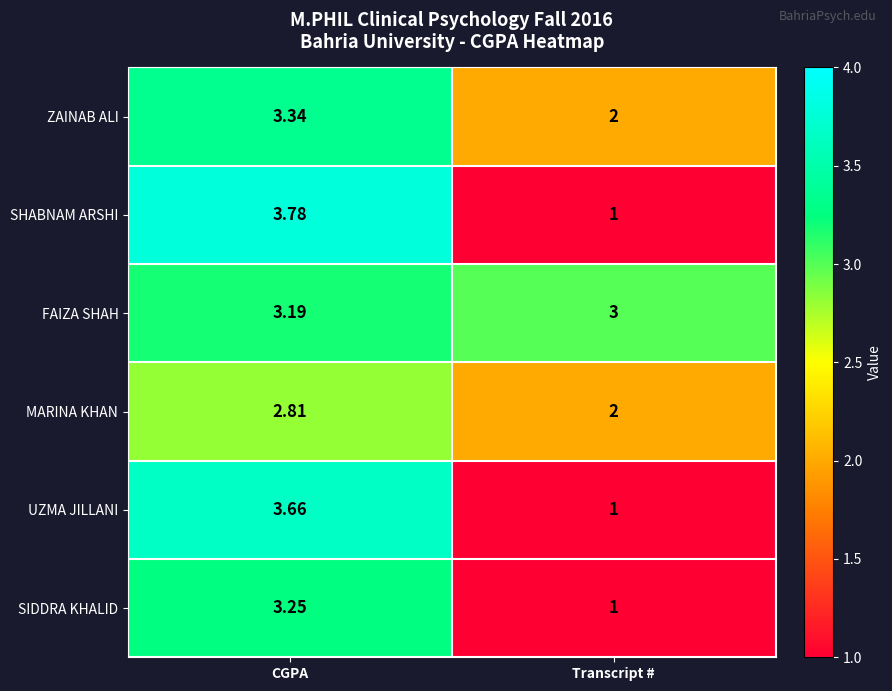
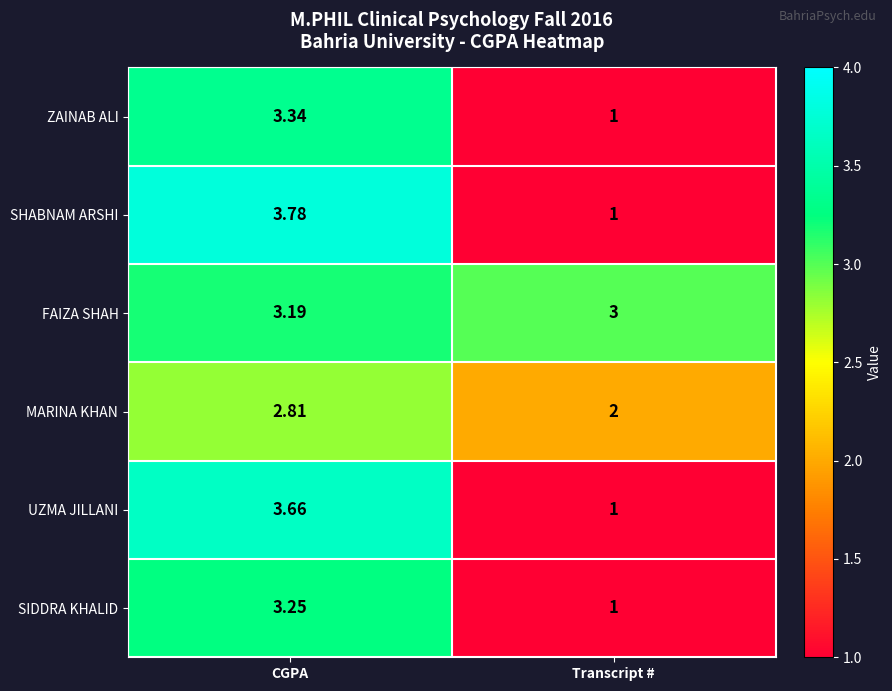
ZAINAB ALI, Transcript #: 2 -> 1
